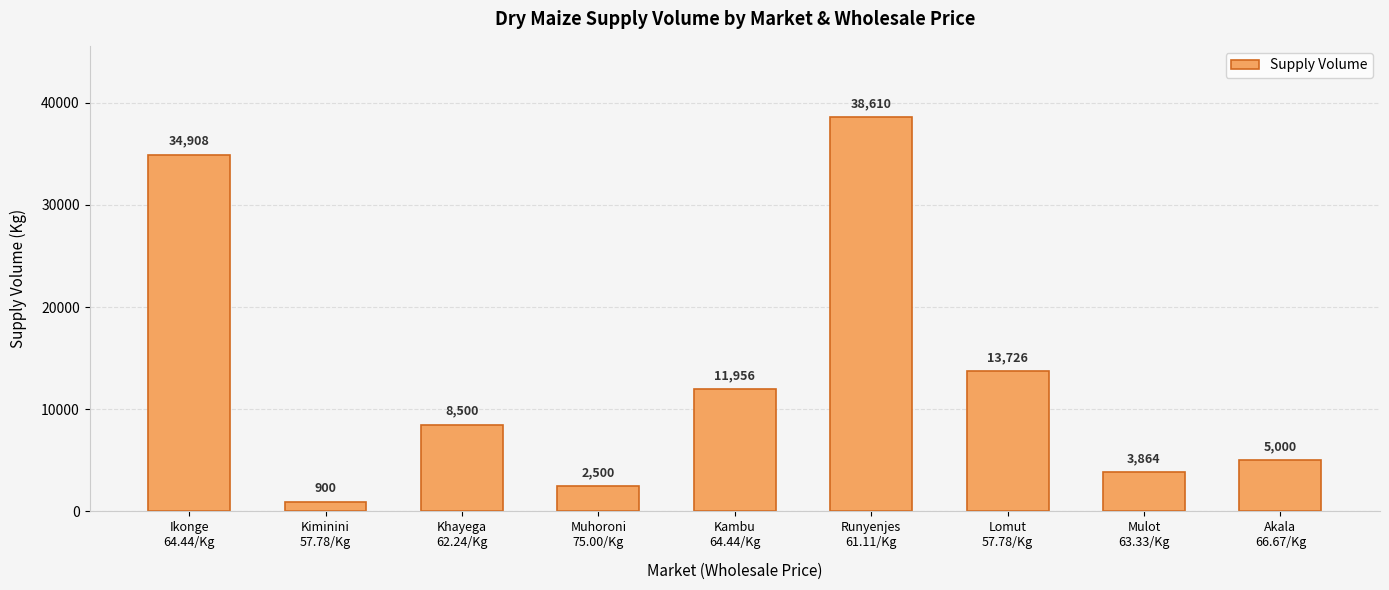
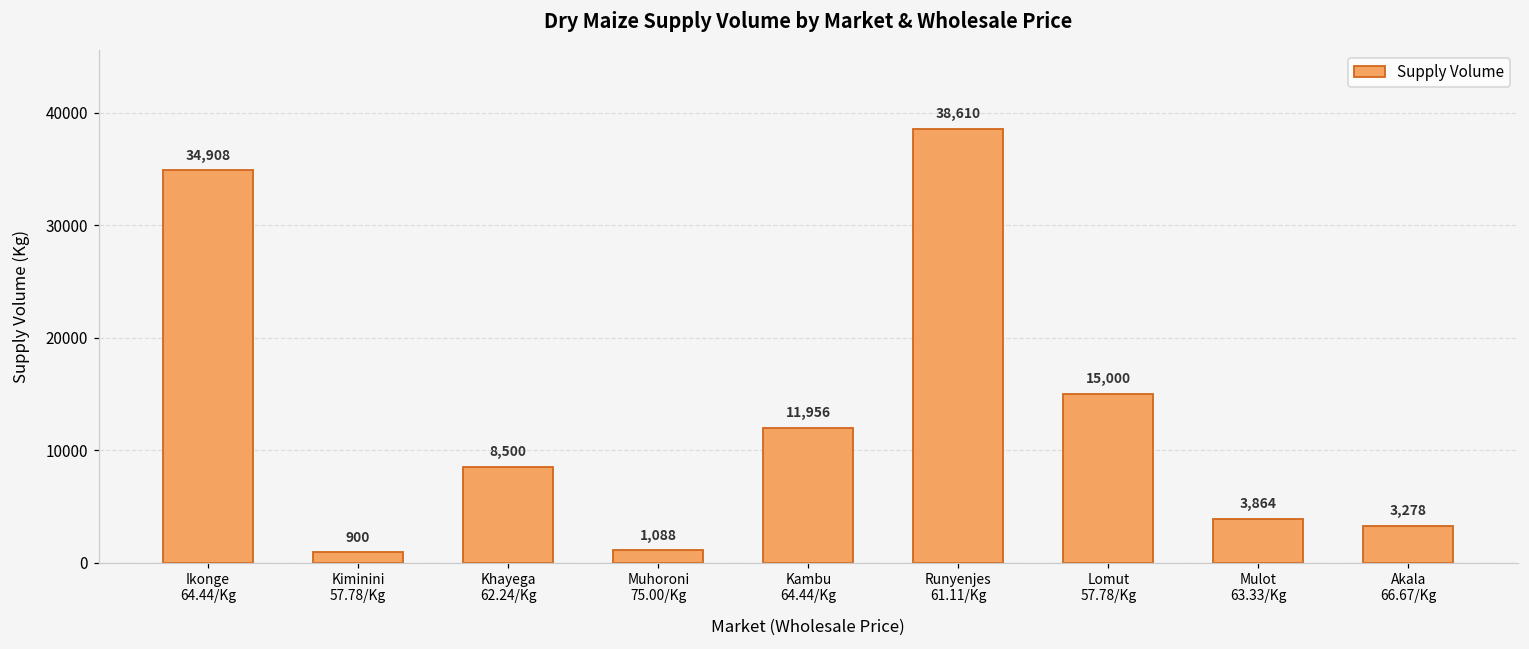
Muhoroni 75.00/Kg: 2,500 -> 1,088
Lomut 57.78/Kg: 13,726 -> 15,000
Akala 66.67/Kg: 5,000 -> 3,278
